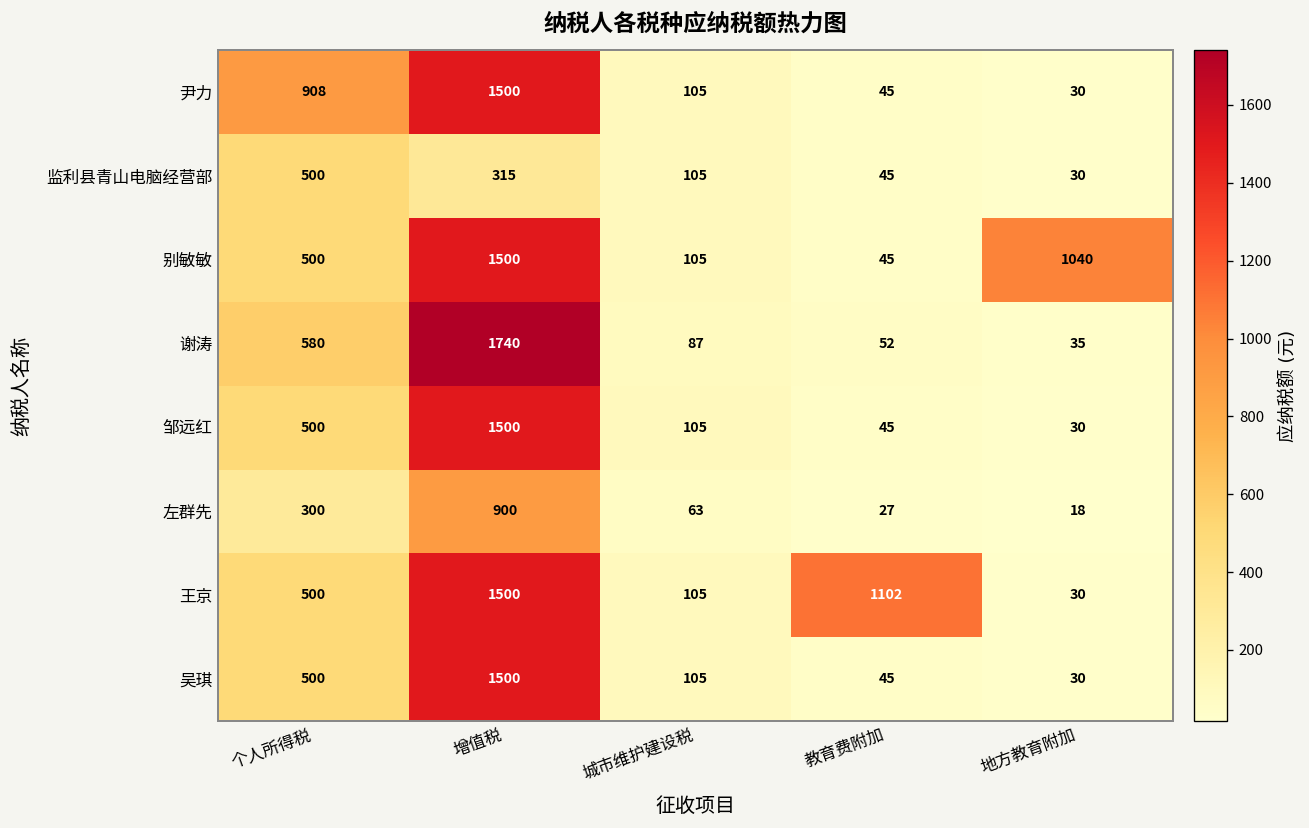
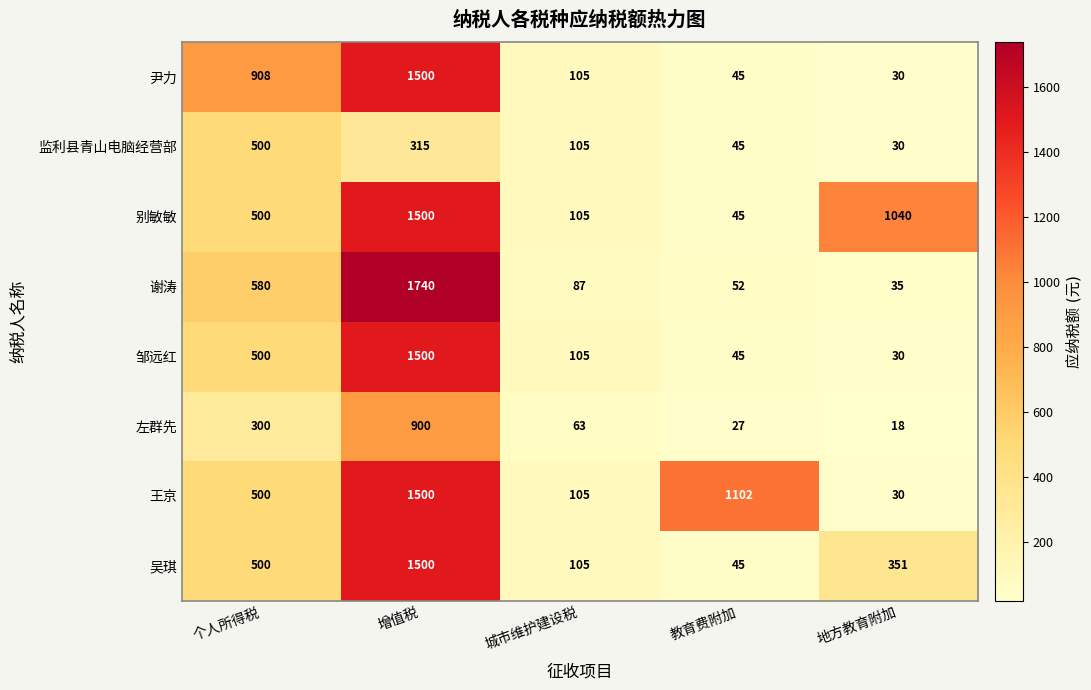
吴琪, 地方教育附加: 30 -> 351
